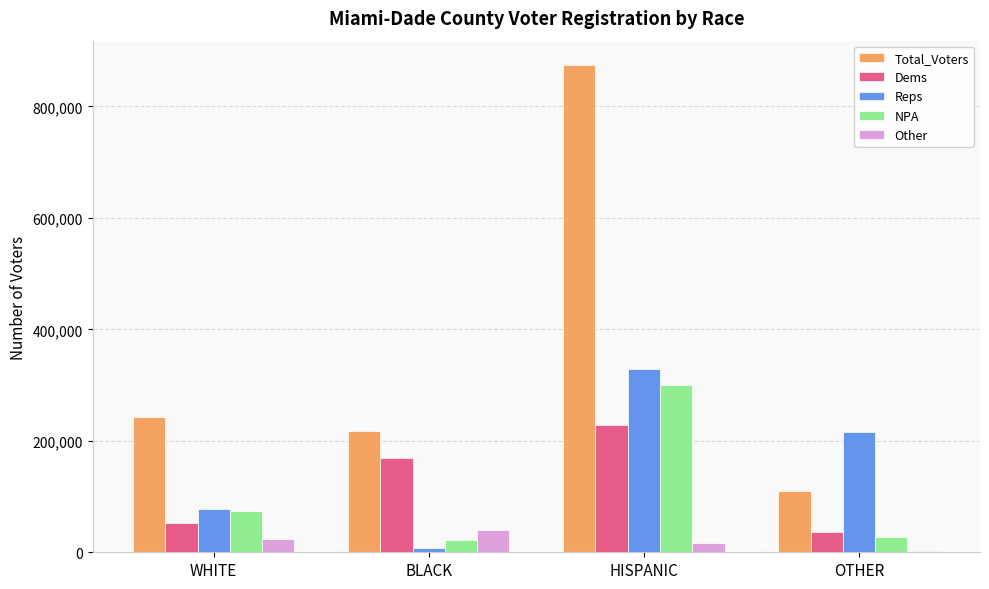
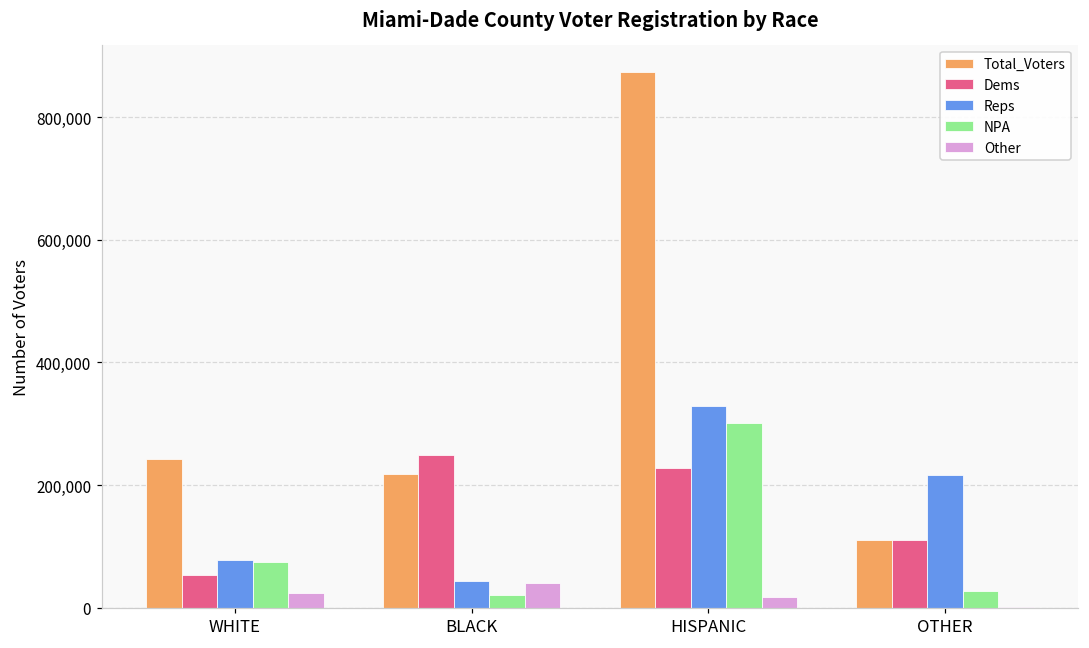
Dems, BLACK: 170,000 -> 250,000
Reps, BLACK: 10,000 -> 40,000
Dems, OTHER: 40,000 -> 110,000
